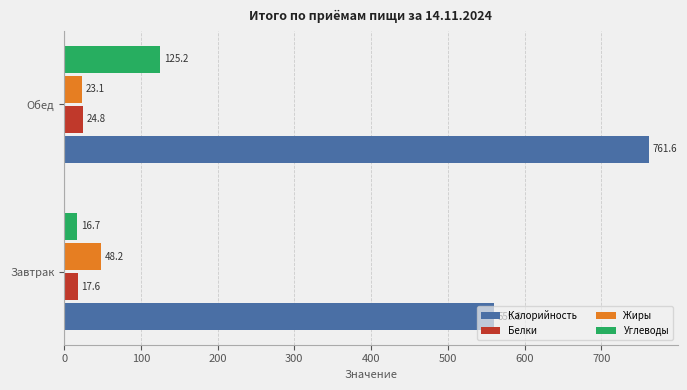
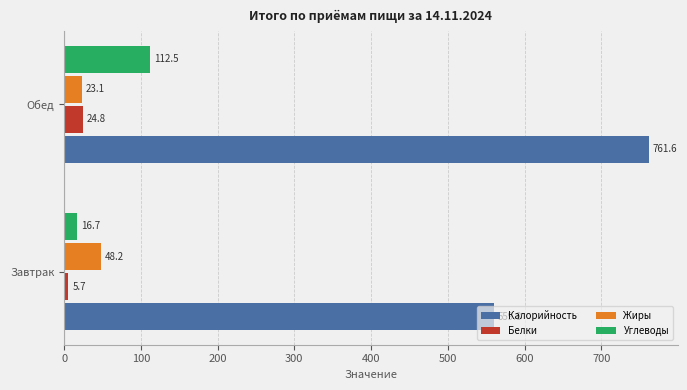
Углеводы, Обед: 125.2 -> 112.5
Белки, Завтрак: 17.6 -> 5.7
